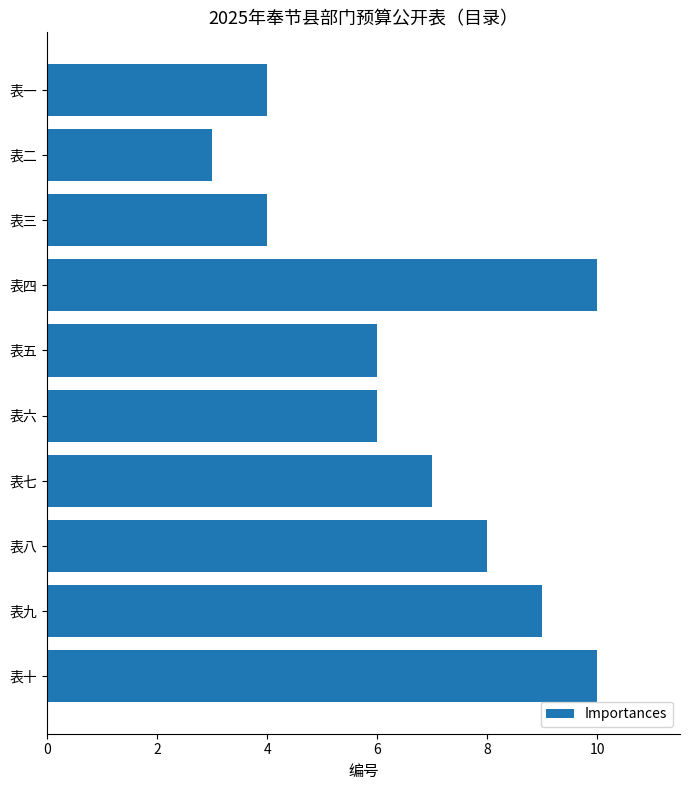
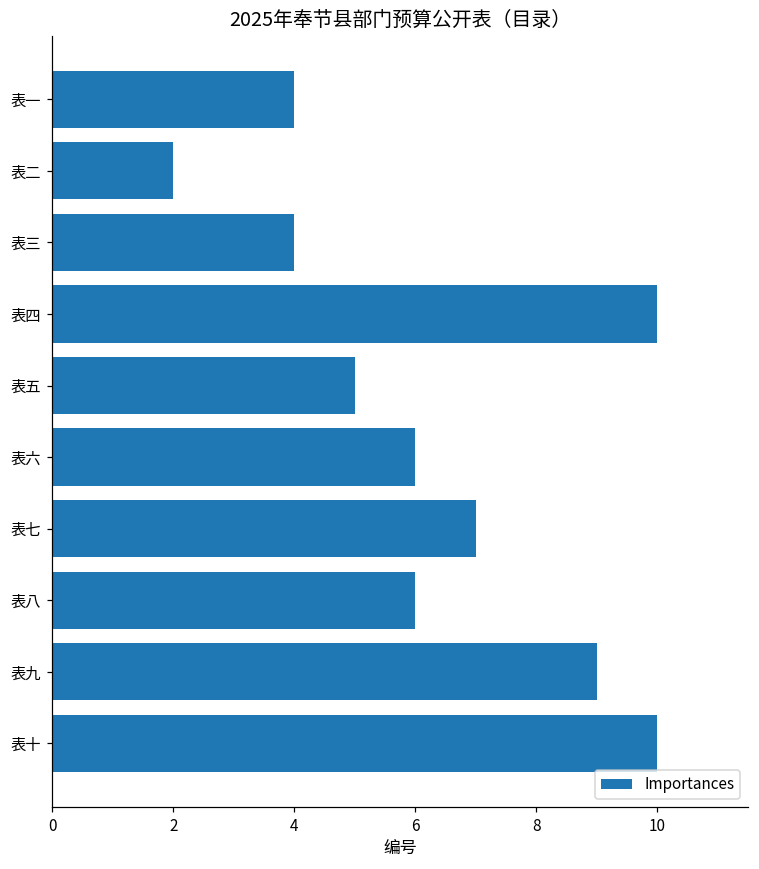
表二: 3 -> 2
表五: 6 -> 5
表八: 8 -> 6
